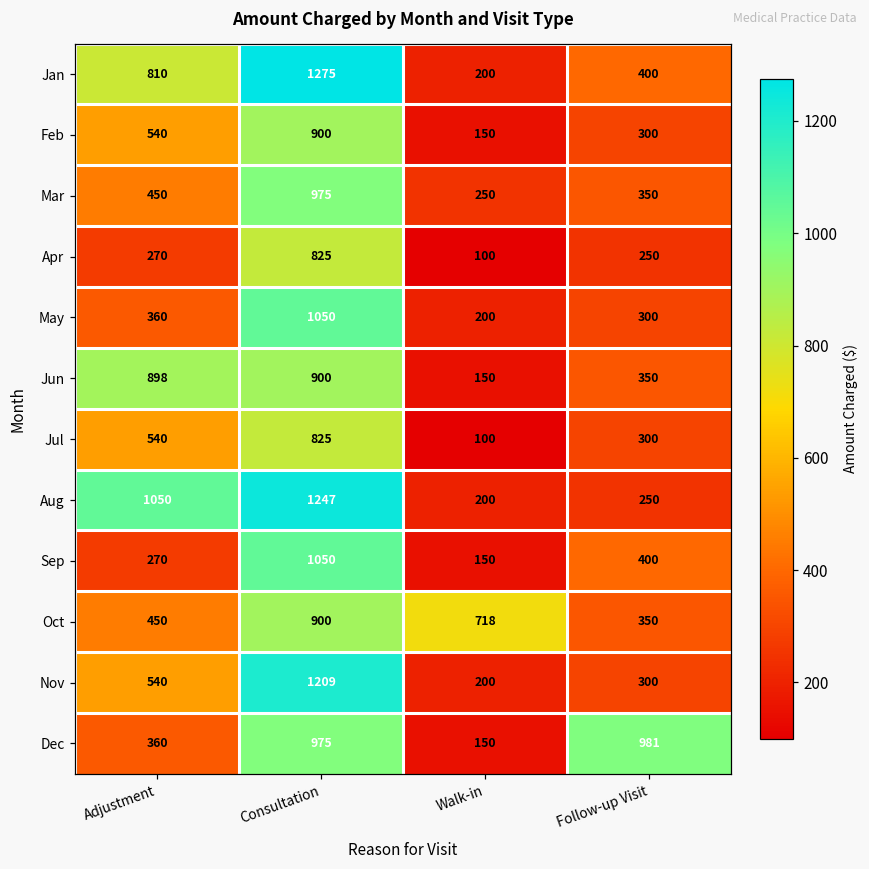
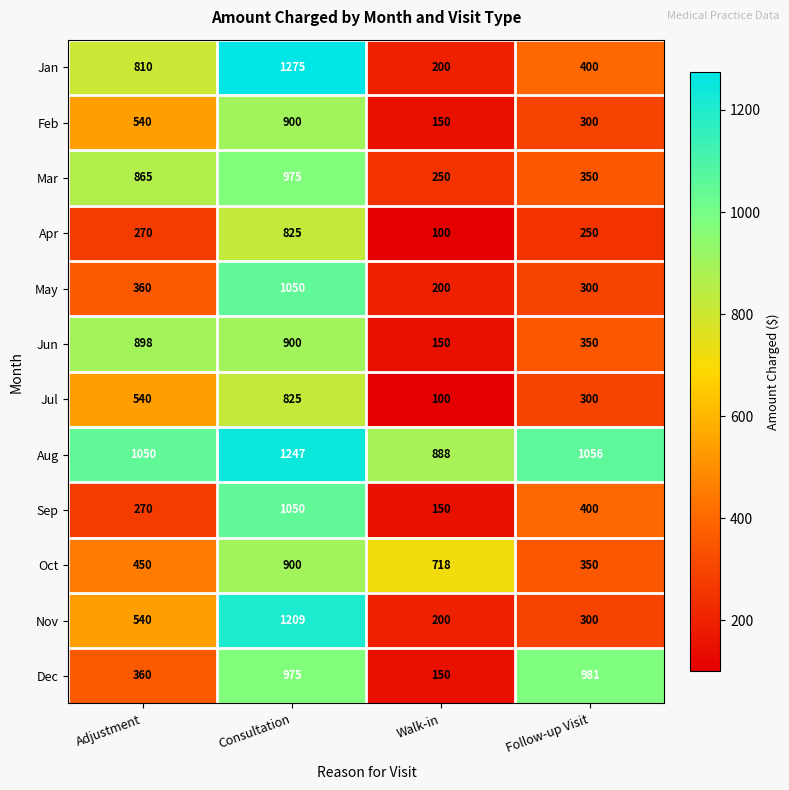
Mar, Adjustment: 450 -> 865
Aug, Walk-in: 200 -> 888
Aug, Follow-up Visit: 250 -> 1056
